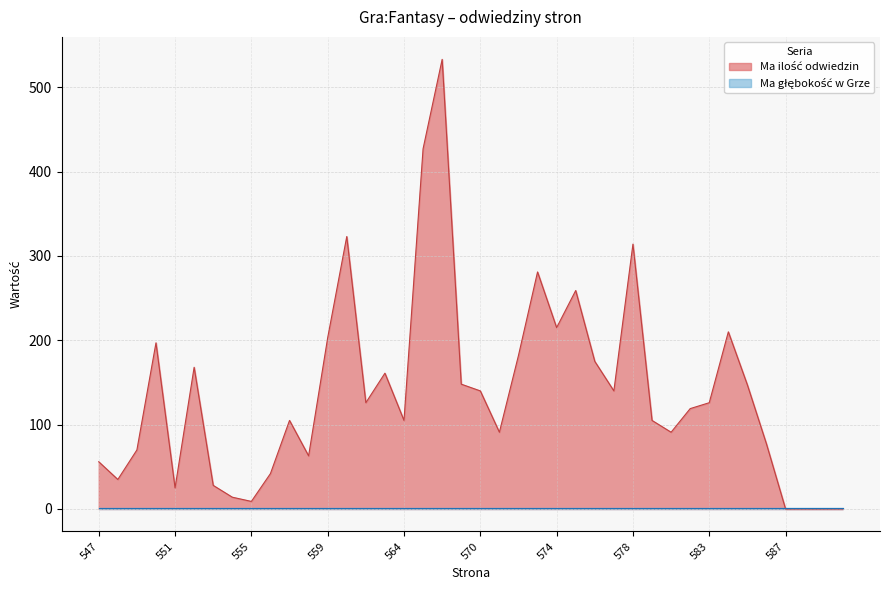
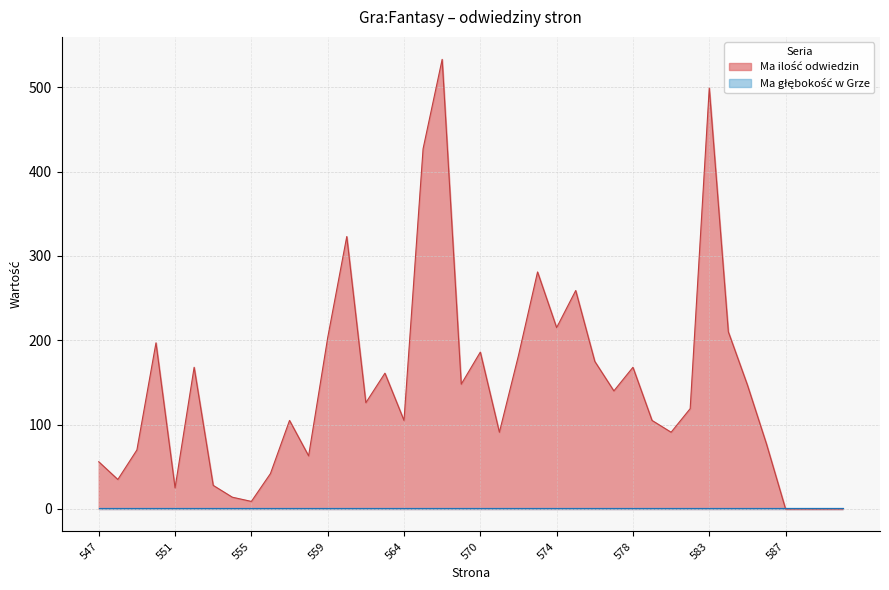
Ma ilość odwiedzin, 570: 140 -> 190
Ma ilość odwiedzin, 578: 310 -> 170
Ma ilość odwiedzin, 583: 130 -> 500
